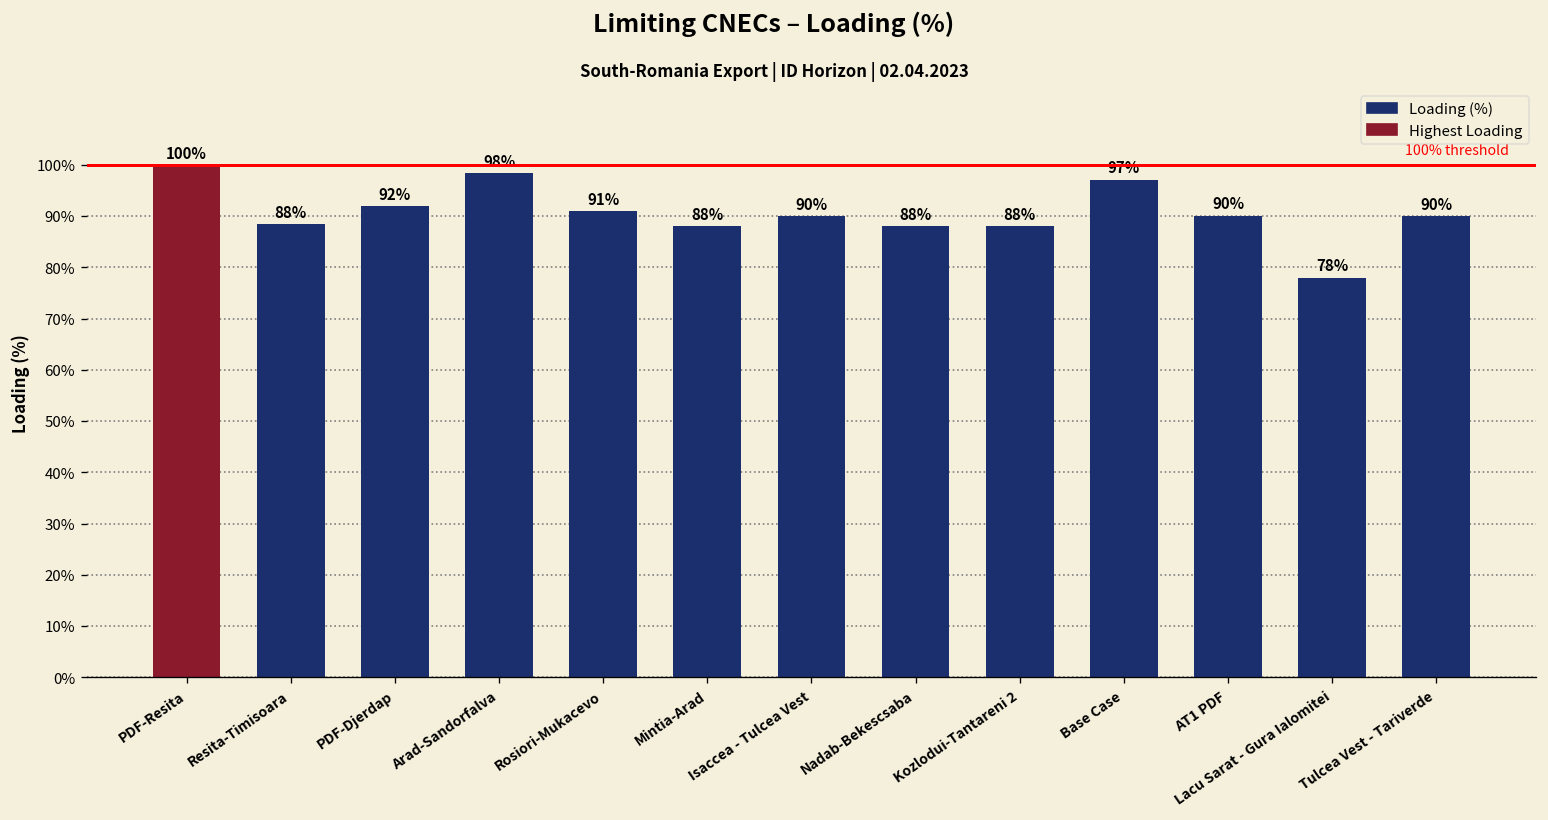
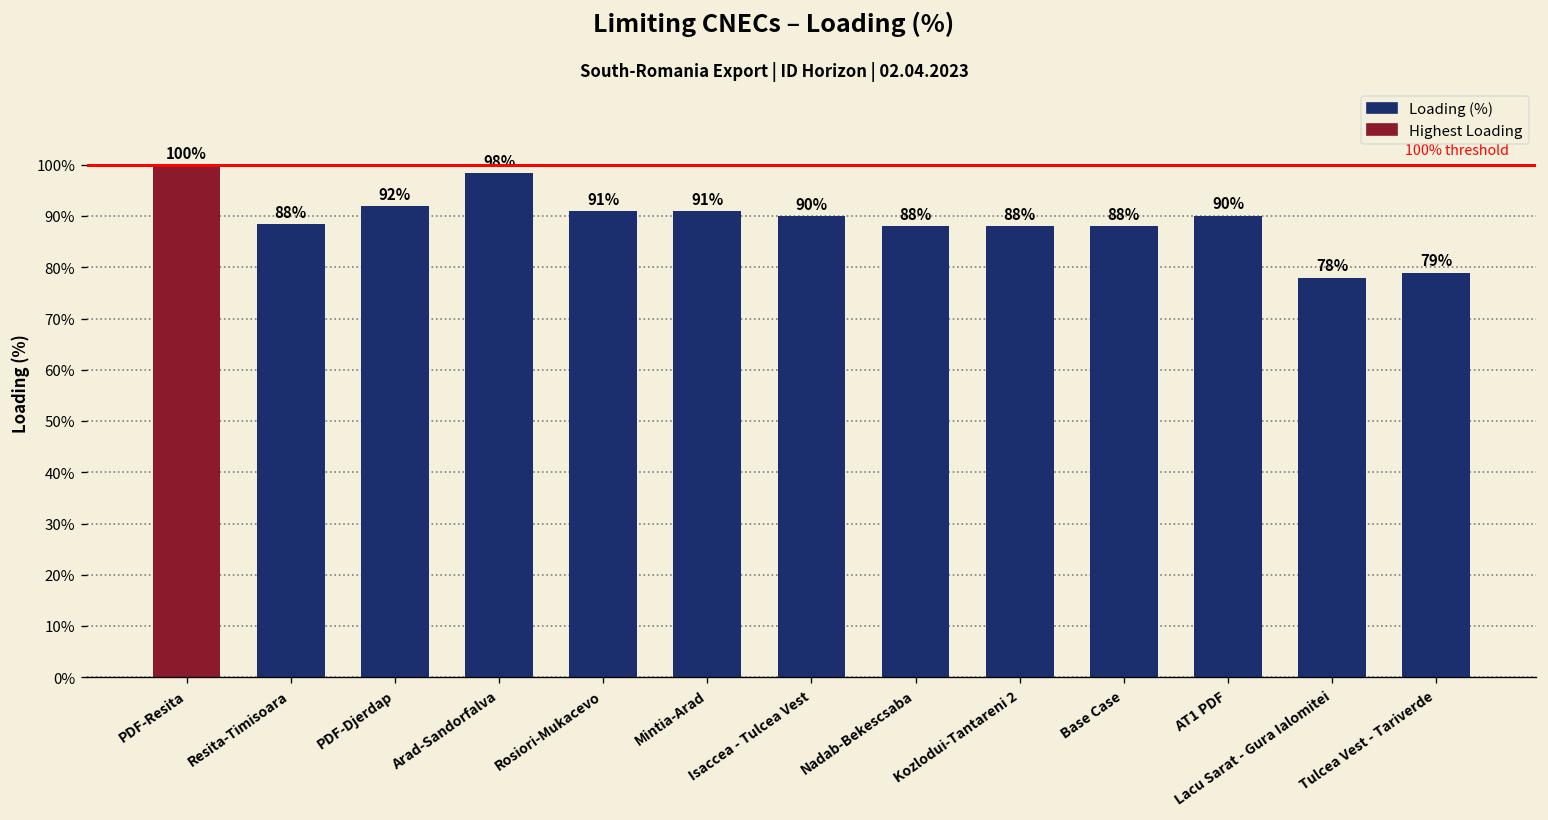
Mintia-Arad: 88% -> 91%
Base Case: 97% -> 88%
Tulcea Vest - Tariverde: 90% -> 79%
